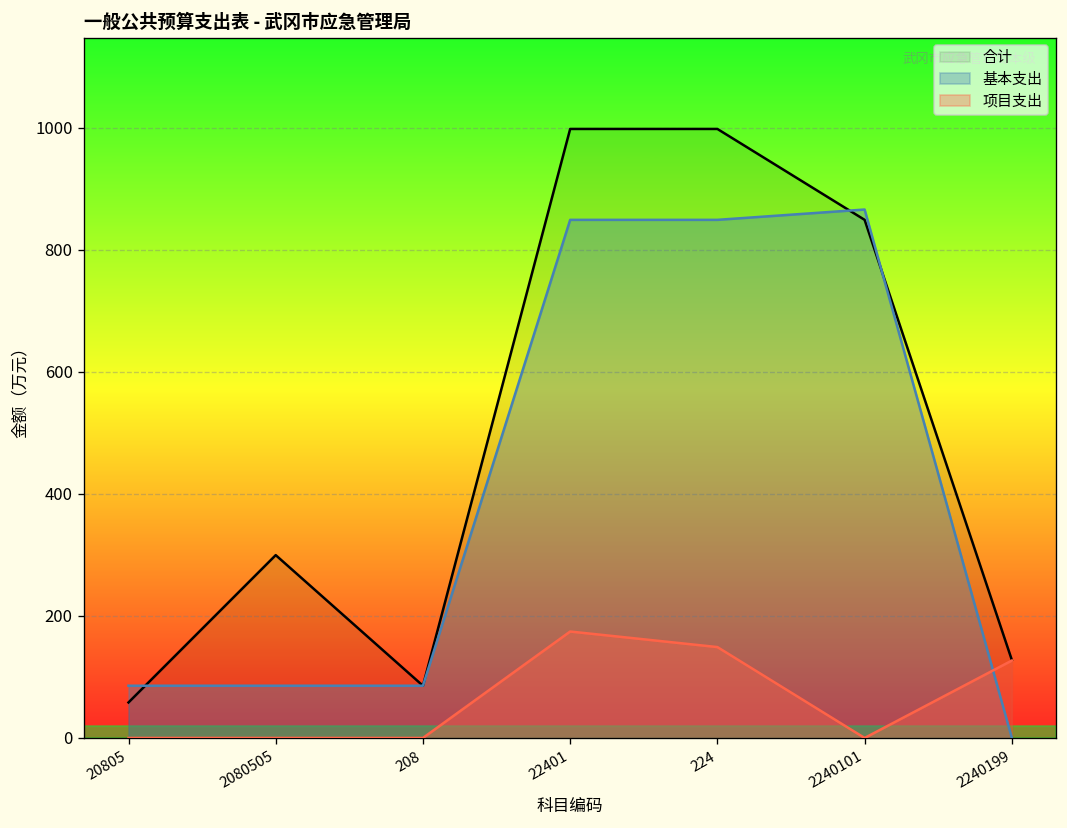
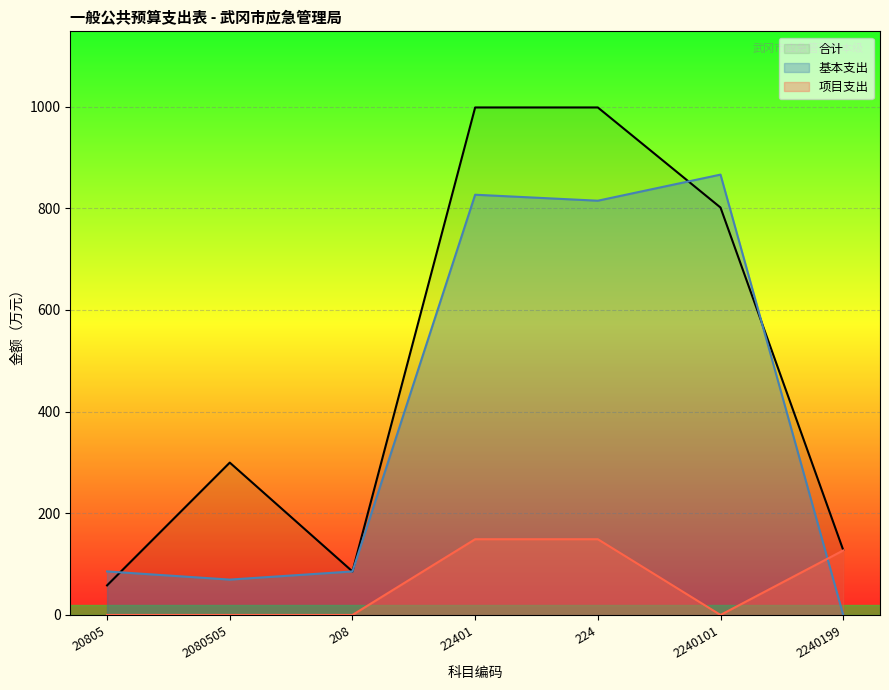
基本支出, 2080505: 90 -> 70
基本支出, 22401: 850 -> 830
项目支出, 22401: 170 -> 150
基本支出, 224: 850 -> 810
合计, 2240101: 850 -> 800
